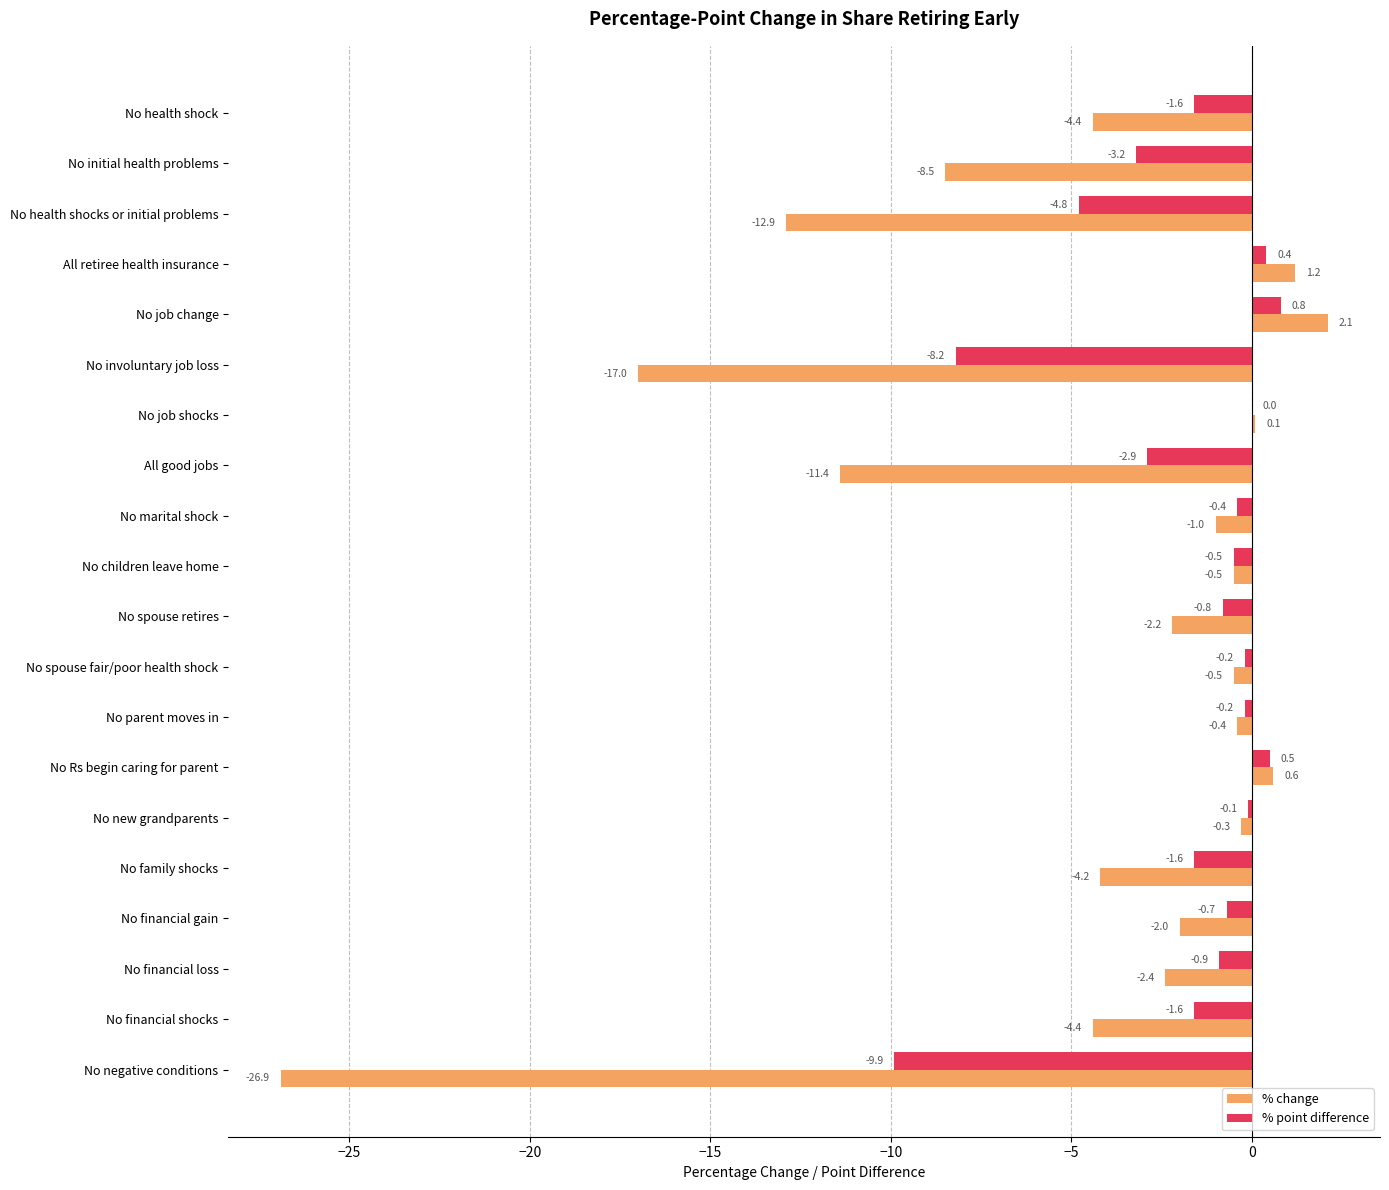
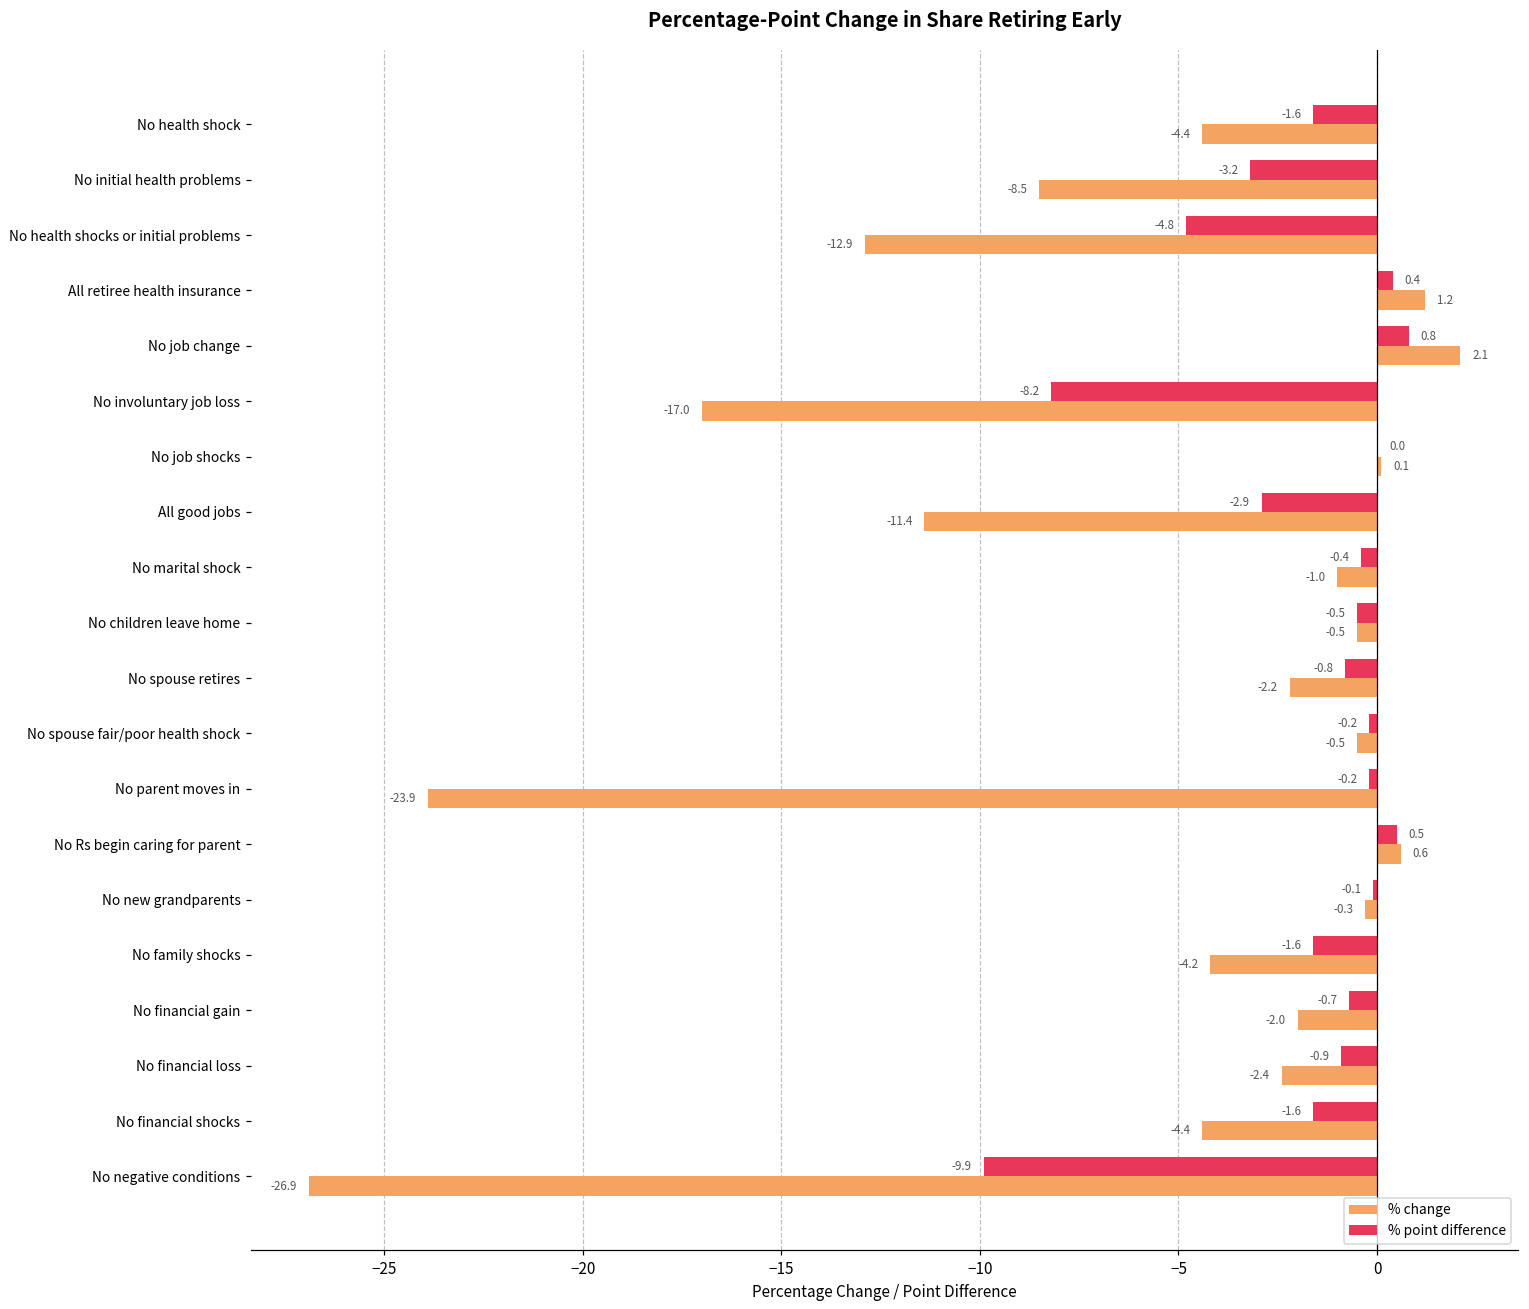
% change, No parent moves in: -0.4 -> -23.9
